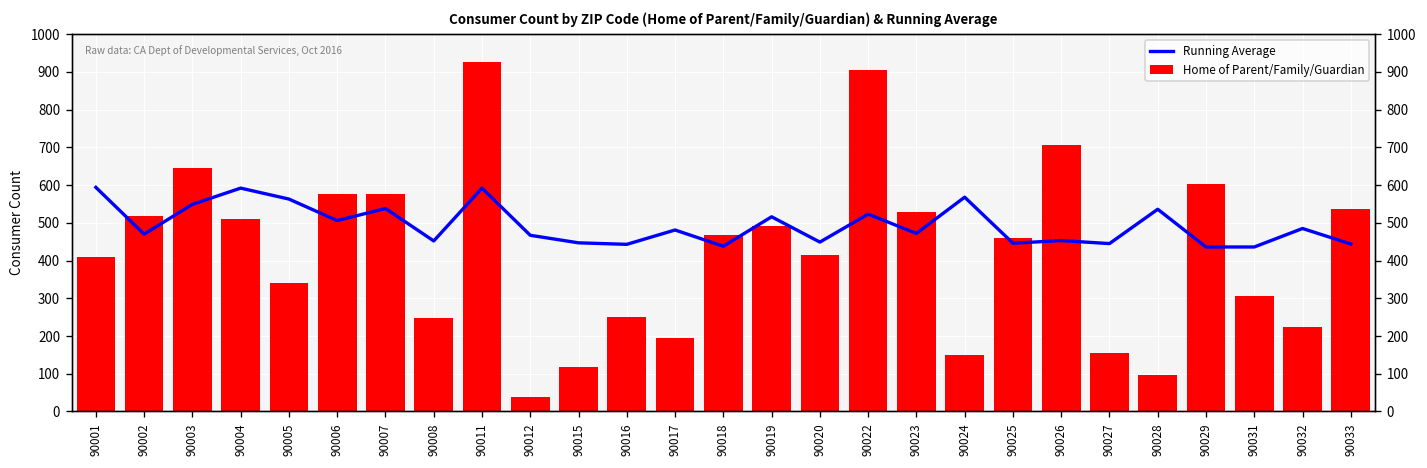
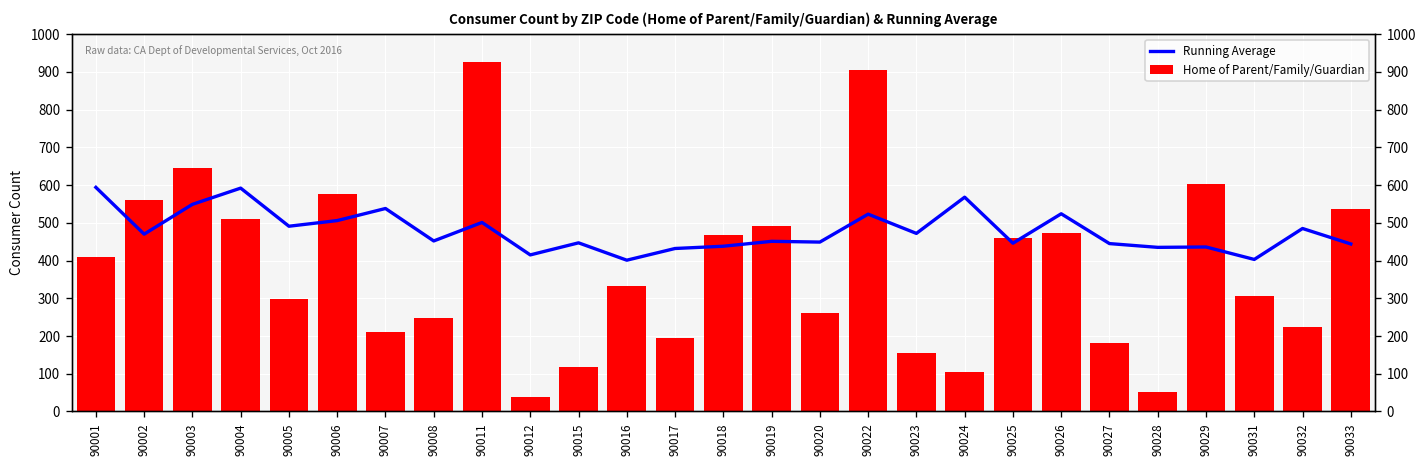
Home of Parent/Family/Guardian, 90002: 520 -> 560
Running Average, 90005: 560 -> 490
Home of Parent/Family/Guardian, 90005: 340 -> 300
Home of Parent/Family/Guardian, 90007: 580 -> 210
Running Average, 90011: 590 -> 500
Running Average, 90012: 470 -> 420
Running Average, 90016: 440 -> 400
Home of Parent/Family/Guardian, 90016: 250 -> 330
Running Average, 90017: 480 -> 430
Running Average, 90019: 520 -> 450
Home of Parent/Family/Guardian, 90020: 410 -> 260
Home of Parent/Family/Guardian, 90023: 530 -> 160
Home of Parent/Family/Guardian, 90024: 150 -> 100
Running Average, 90026: 450 -> 520
Home of Parent/Family/Guardian, 90026: 710 -> 470
Home of Parent/Family/Guardian, 90027: 160 -> 180
Running Average, 90028: 540 -> 440
Home of Parent/Family/Guardian, 90028: 100 -> 50
Running Average, 90031: 440 -> 400
